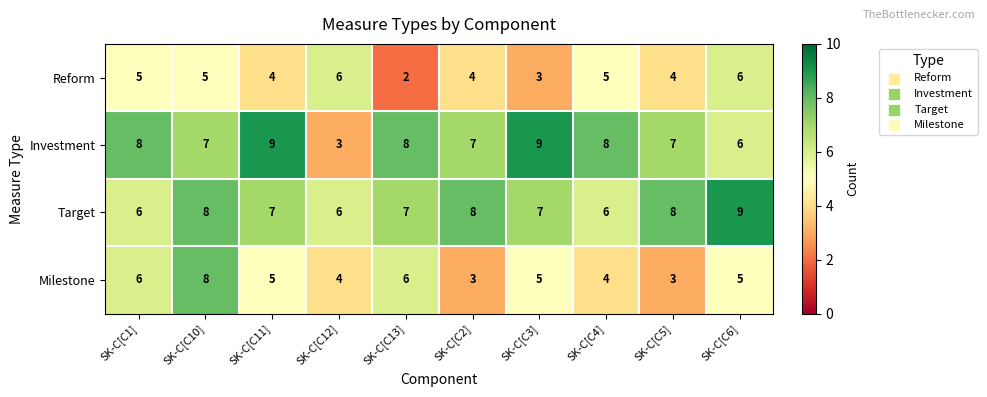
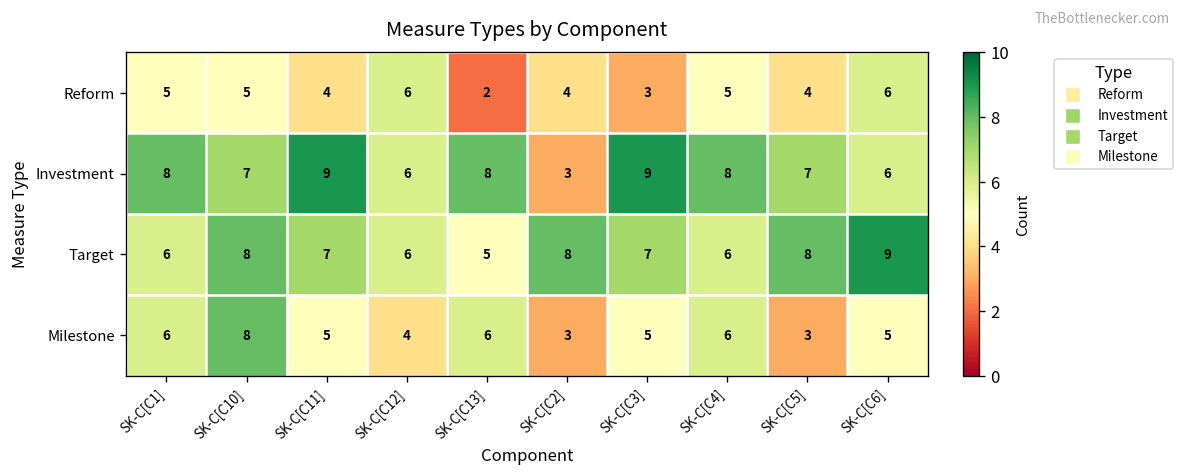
Investment, SK-C[C12]: 3 -> 6
Investment, SK-C[C2]: 7 -> 3
Target, SK-C[C13]: 7 -> 5
Milestone, SK-C[C4]: 4 -> 6
